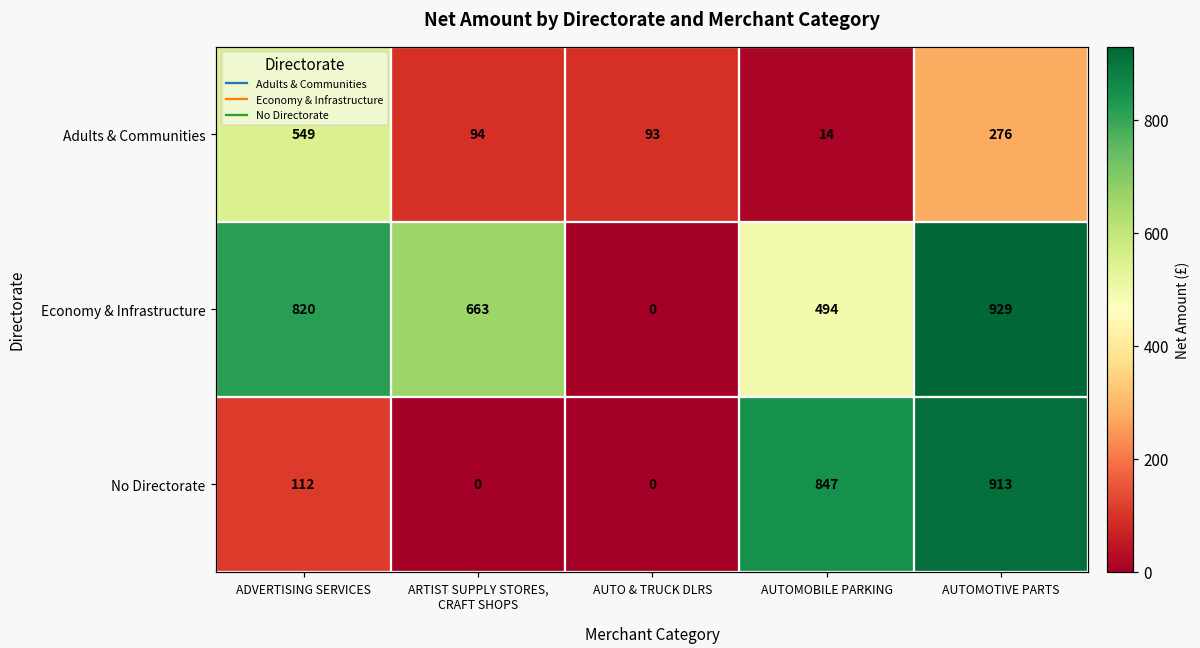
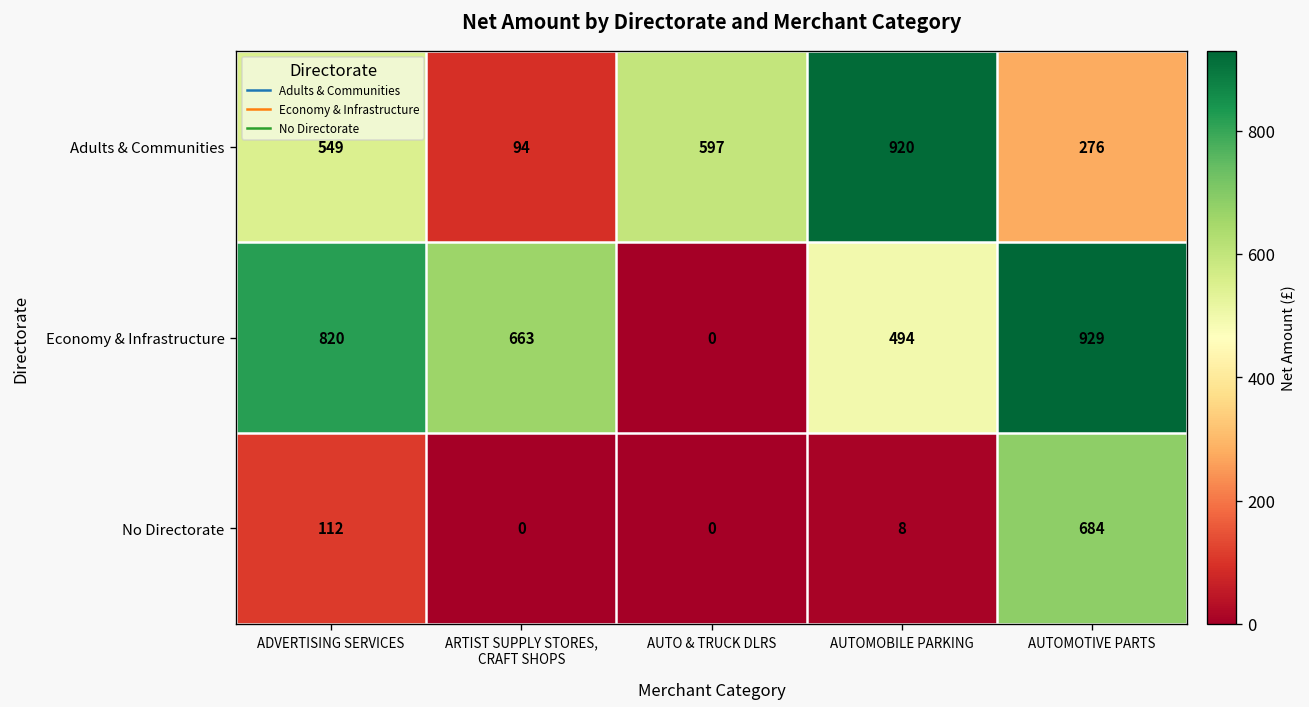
Adults & Communities, AUTO & TRUCK DLRS: 93 -> 597
Adults & Communities, AUTOMOBILE PARKING: 14 -> 920
No Directorate, AUTOMOBILE PARKING: 847 -> 8
No Directorate, AUTOMOTIVE PARTS: 913 -> 684
